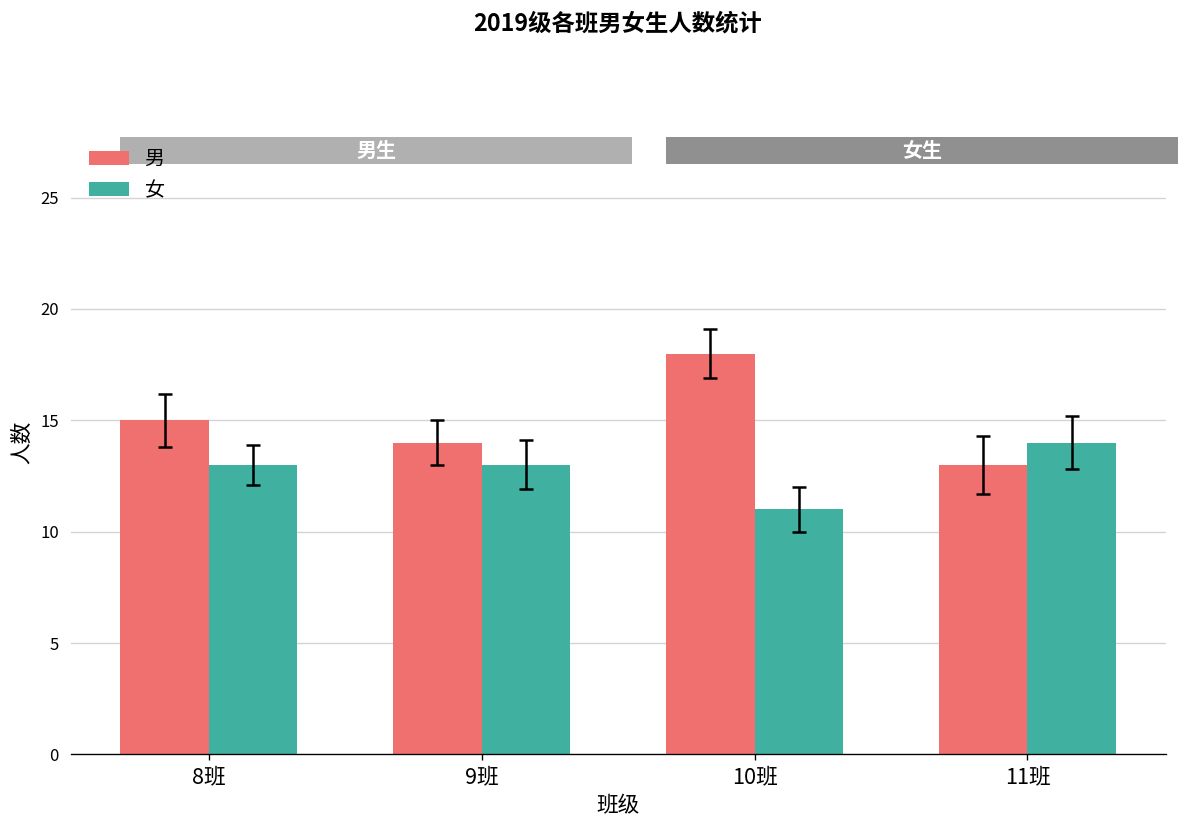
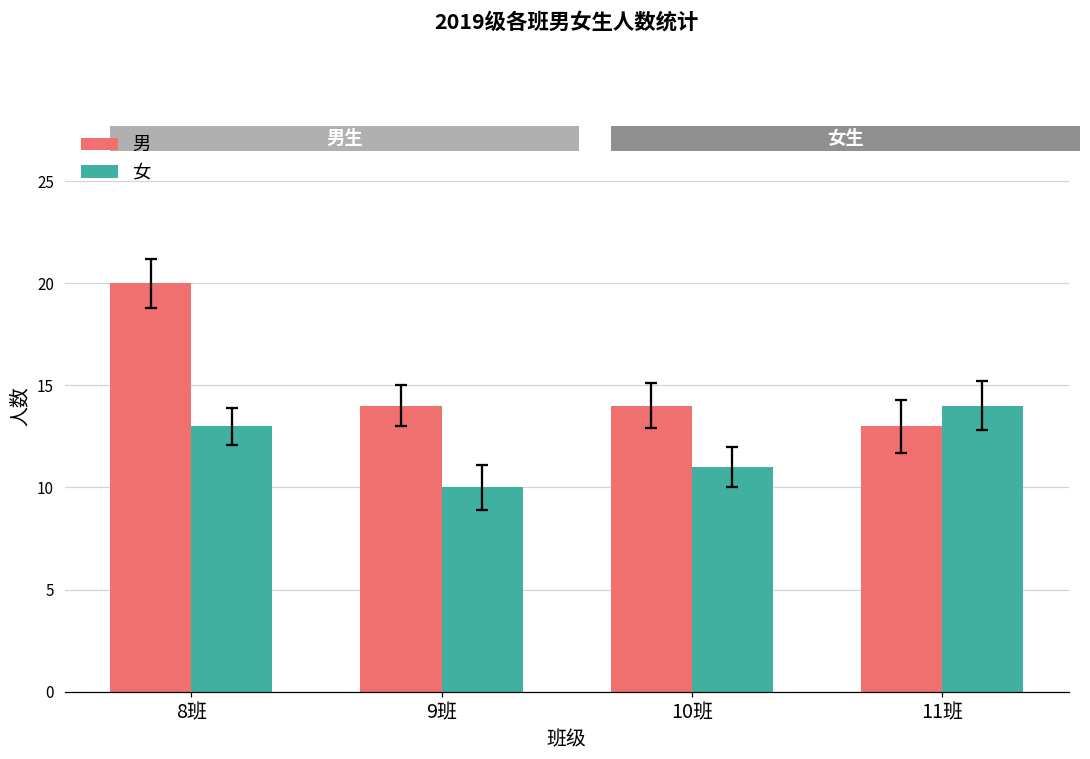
男, 8班: 15 -> 20
女, 9班: 13 -> 10
男, 10班: 18 -> 14
